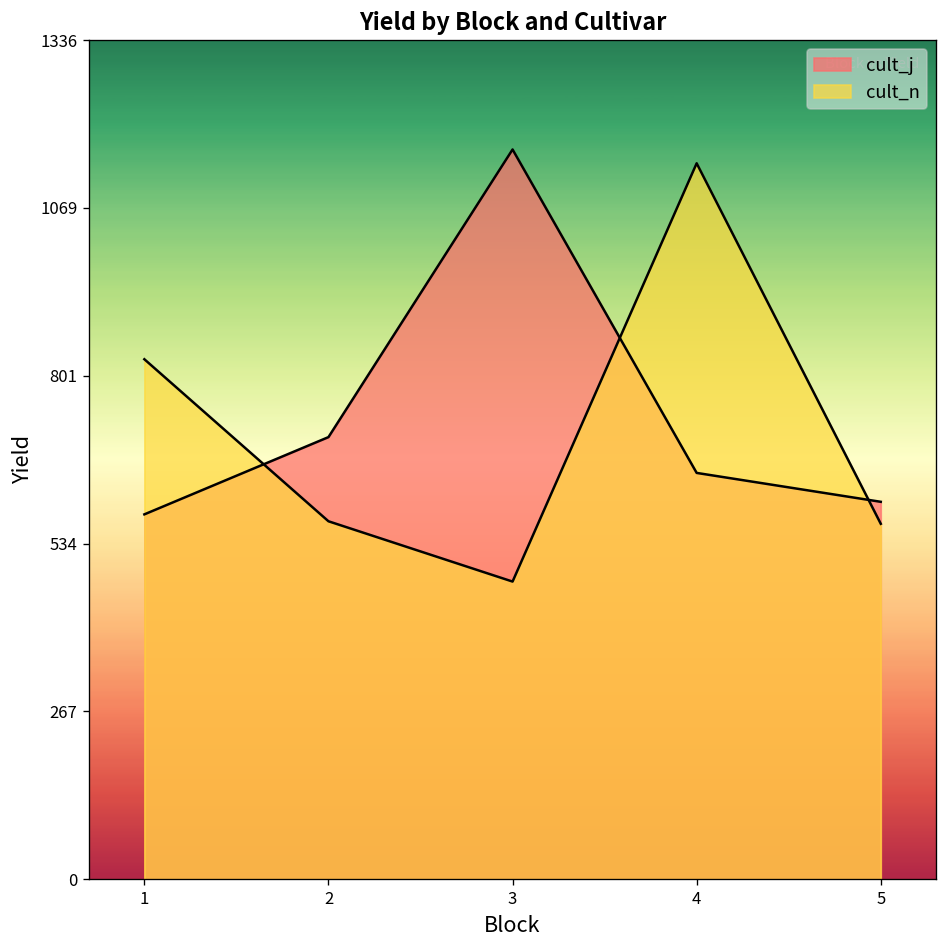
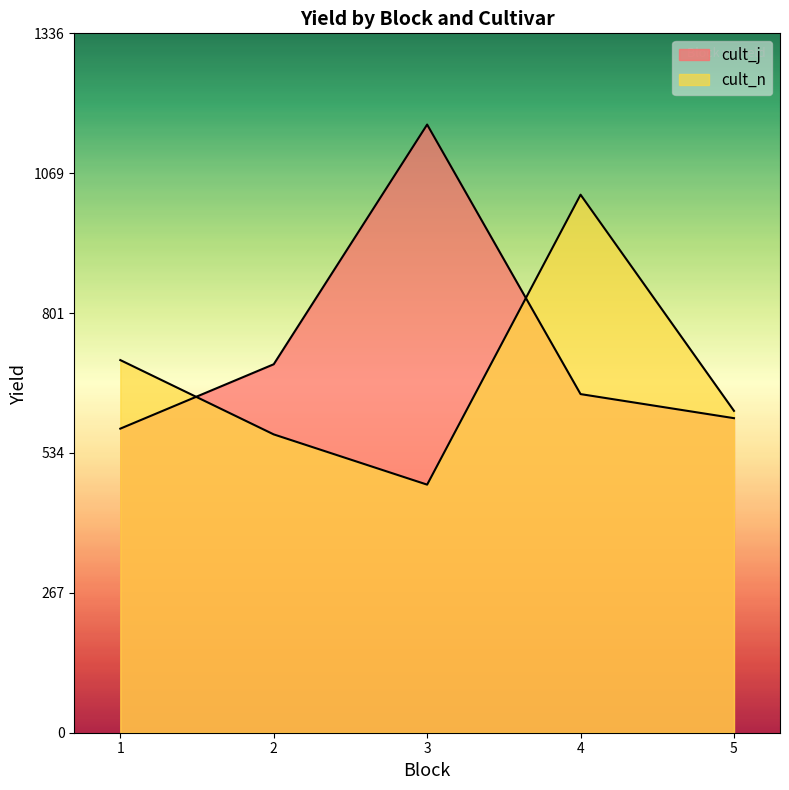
cult_n, 1: 830 -> 710
cult_n, 4: 1140 -> 1030
cult_n, 5: 570 -> 620
